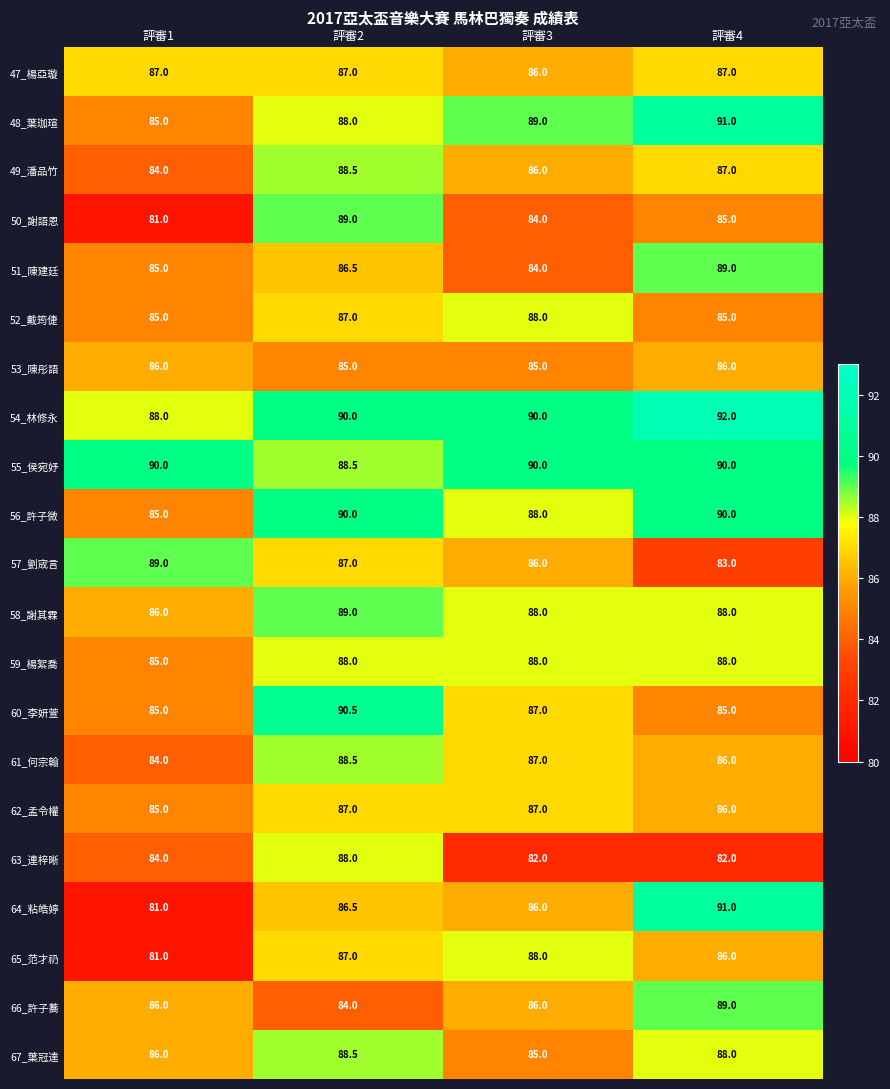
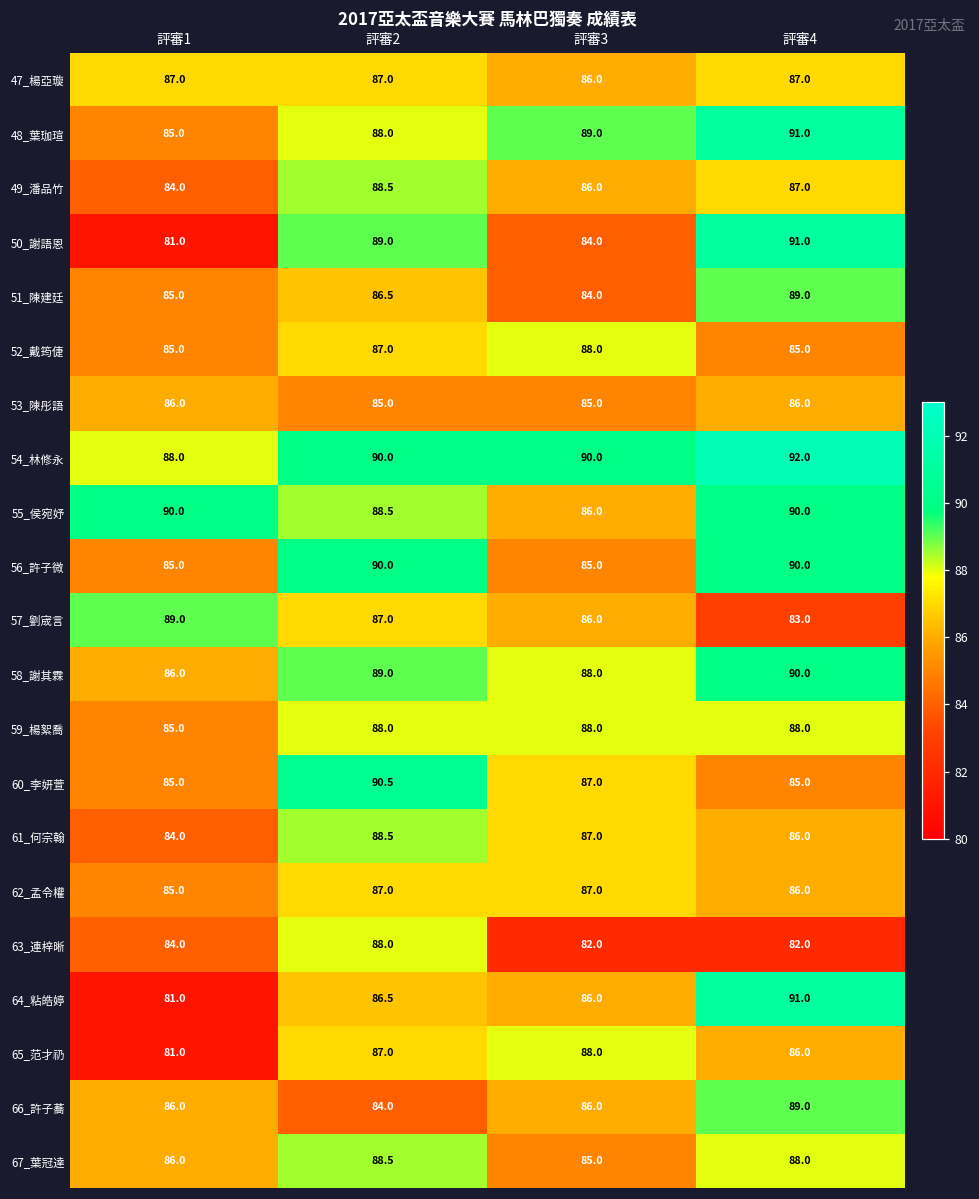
50_謝語恩, 評審4: 85.0 -> 91.0
55_侯宛妤, 評審3: 90.0 -> 86.0
56_許子微, 評審3: 88.0 -> 85.0
58_謝其霖, 評審4: 88.0 -> 90.0
